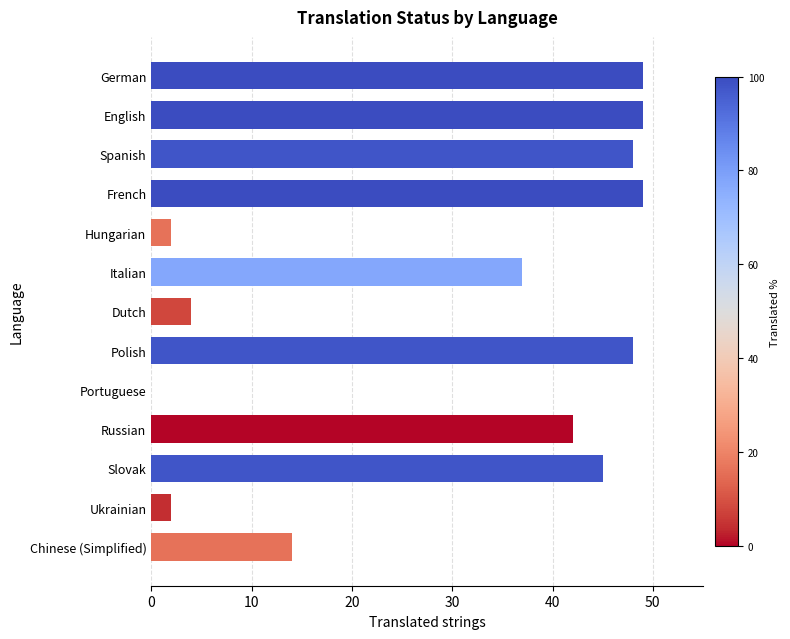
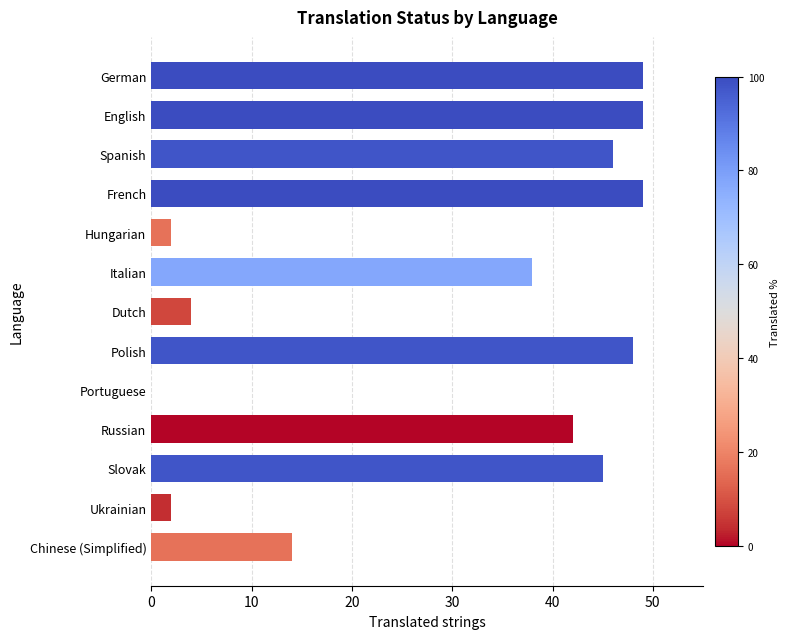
Spanish: 48 -> 46
Italian: 37 -> 38
